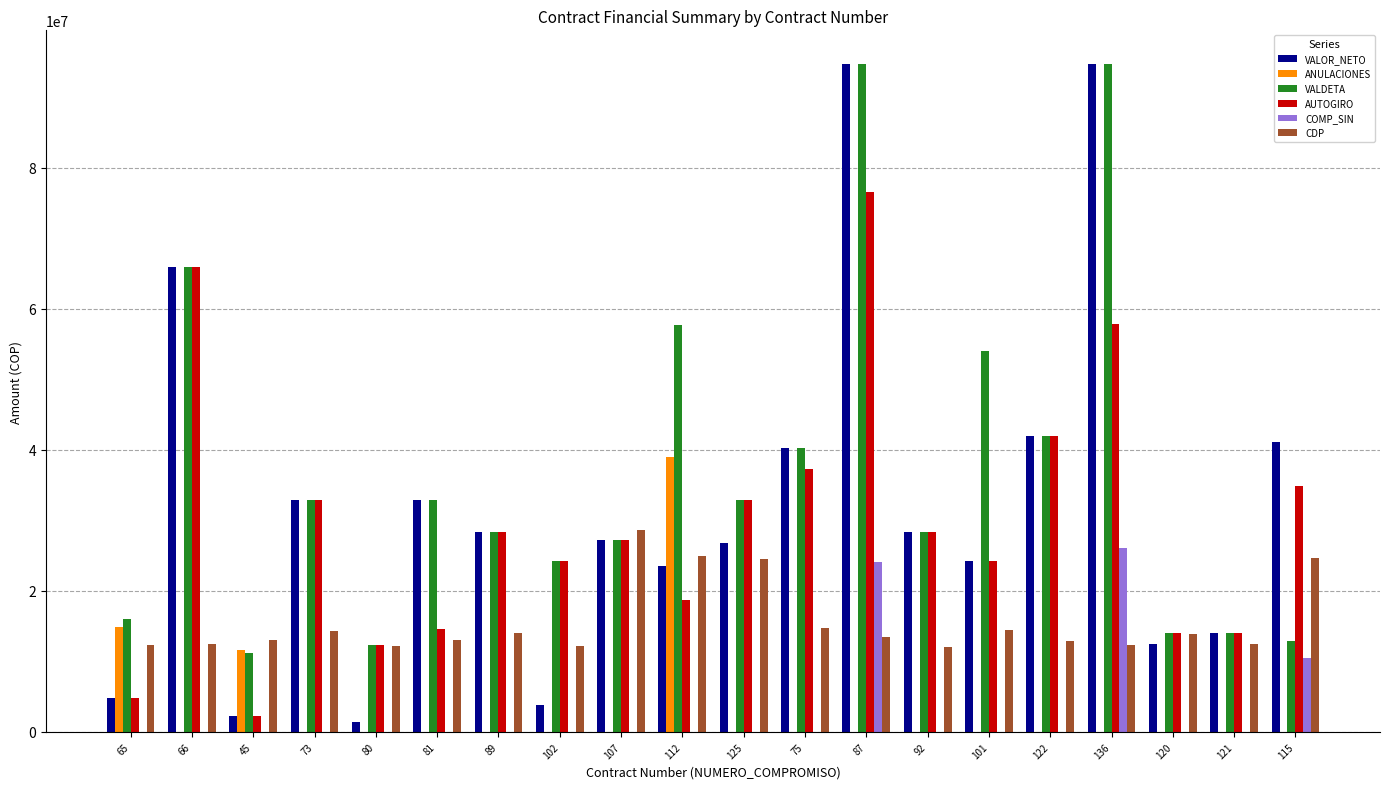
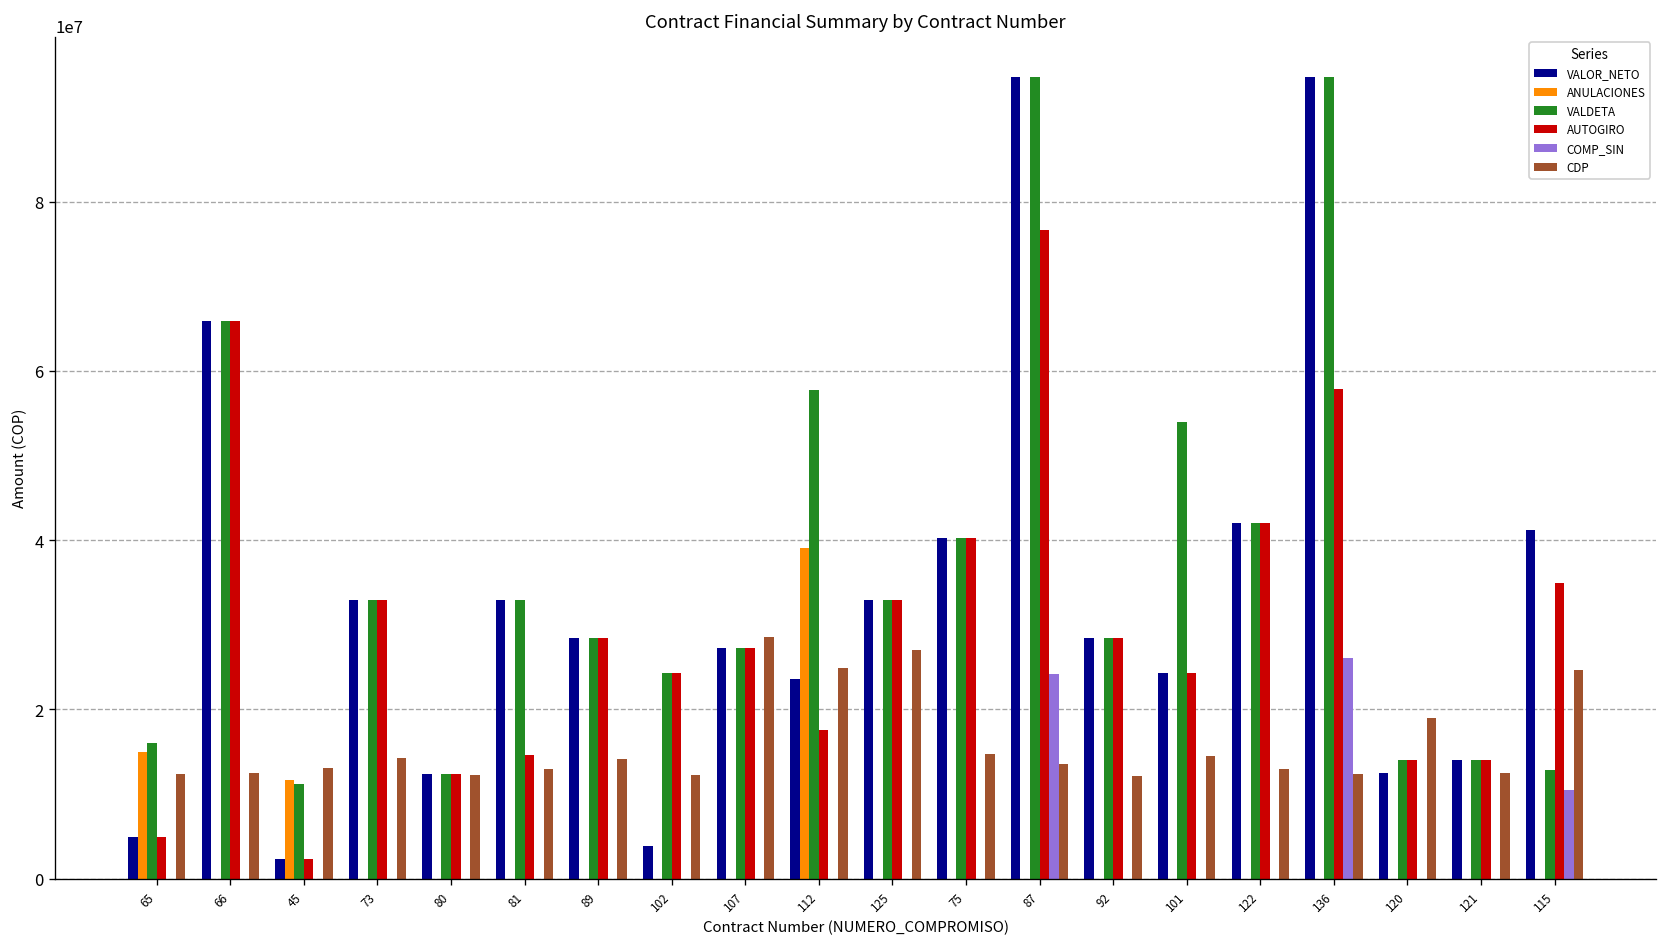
VALOR_NETO, 80: 1000000 -> 12000000
AUTOGIRO, 112: 19000000 -> 18000000
VALOR_NETO, 125: 27000000 -> 33000000
CDP, 125: 25000000 -> 27000000
AUTOGIRO, 75: 37000000 -> 40000000
CDP, 120: 14000000 -> 19000000
